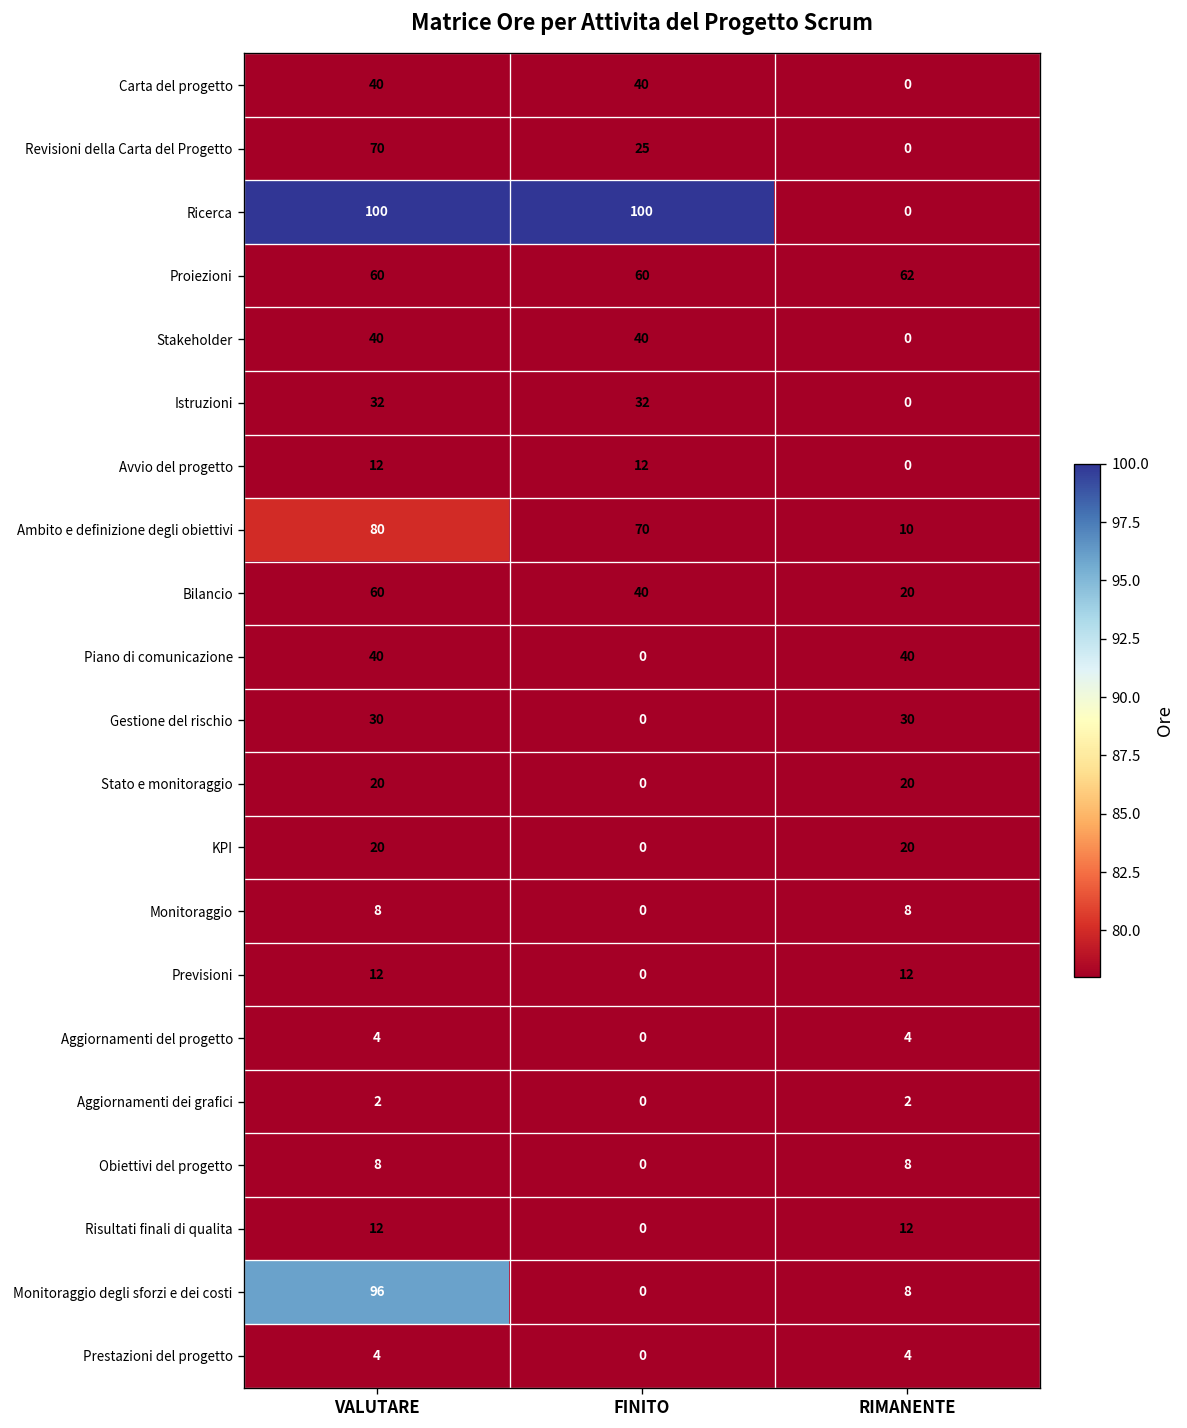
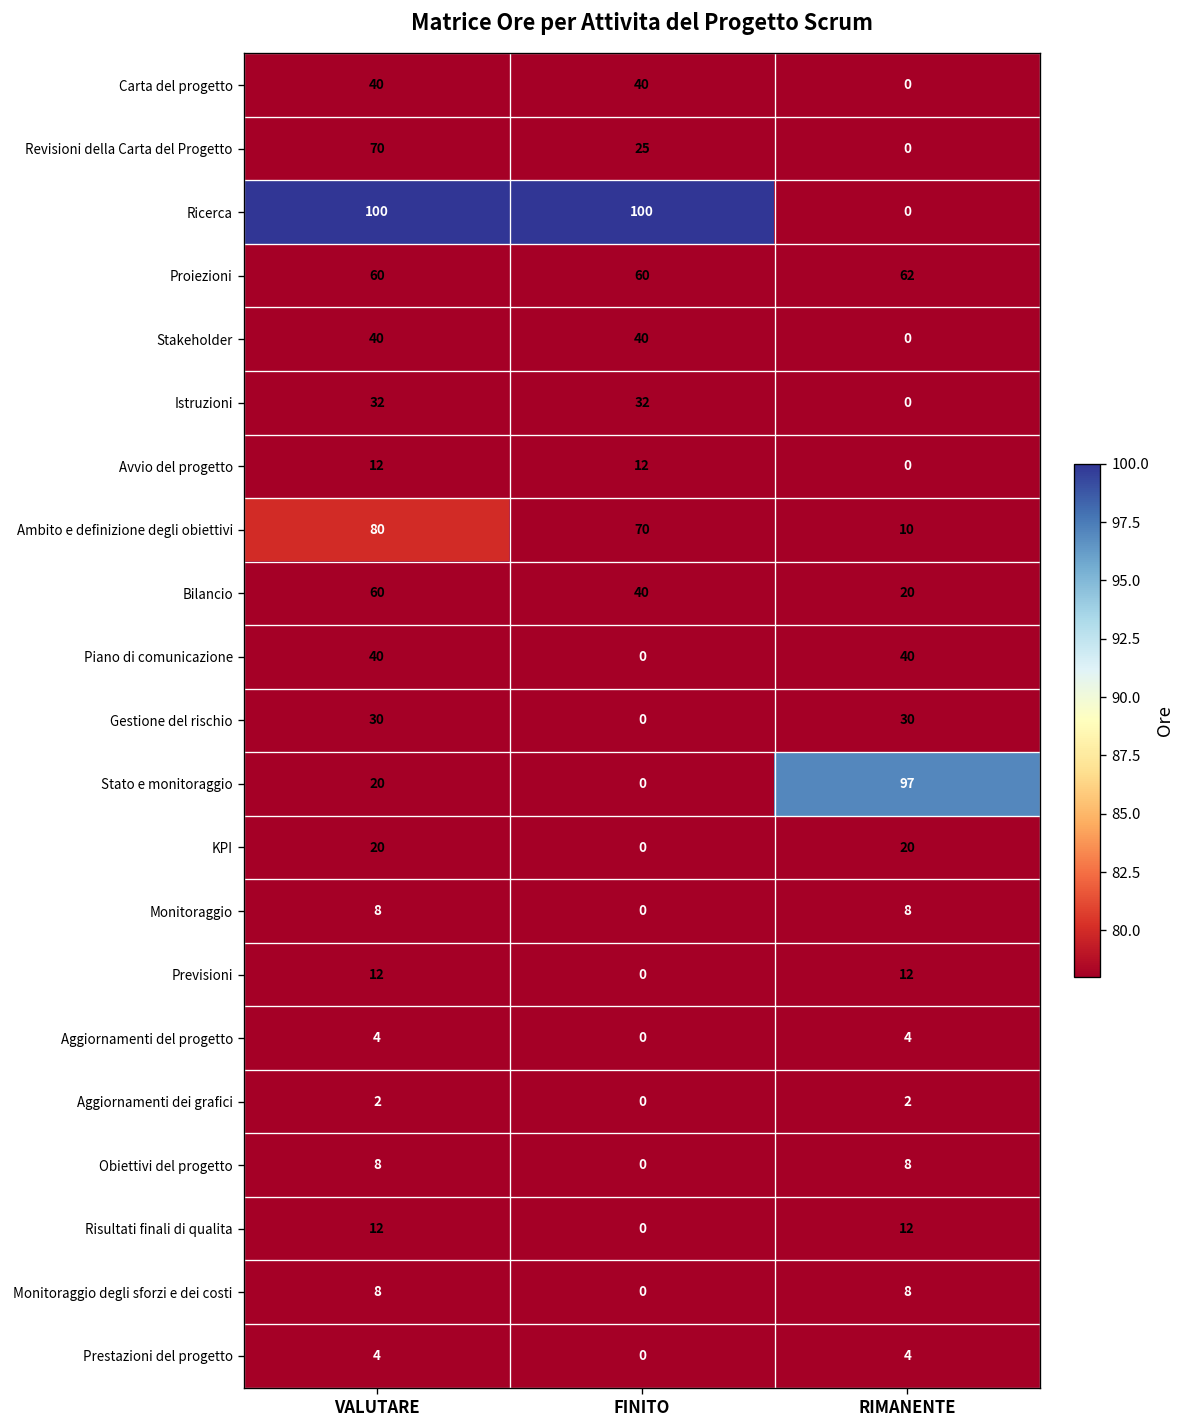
Stato e monitoraggio, RIMANENTE: 20 -> 97
Monitoraggio degli sforzi e dei costi, VALUTARE: 96 -> 8
